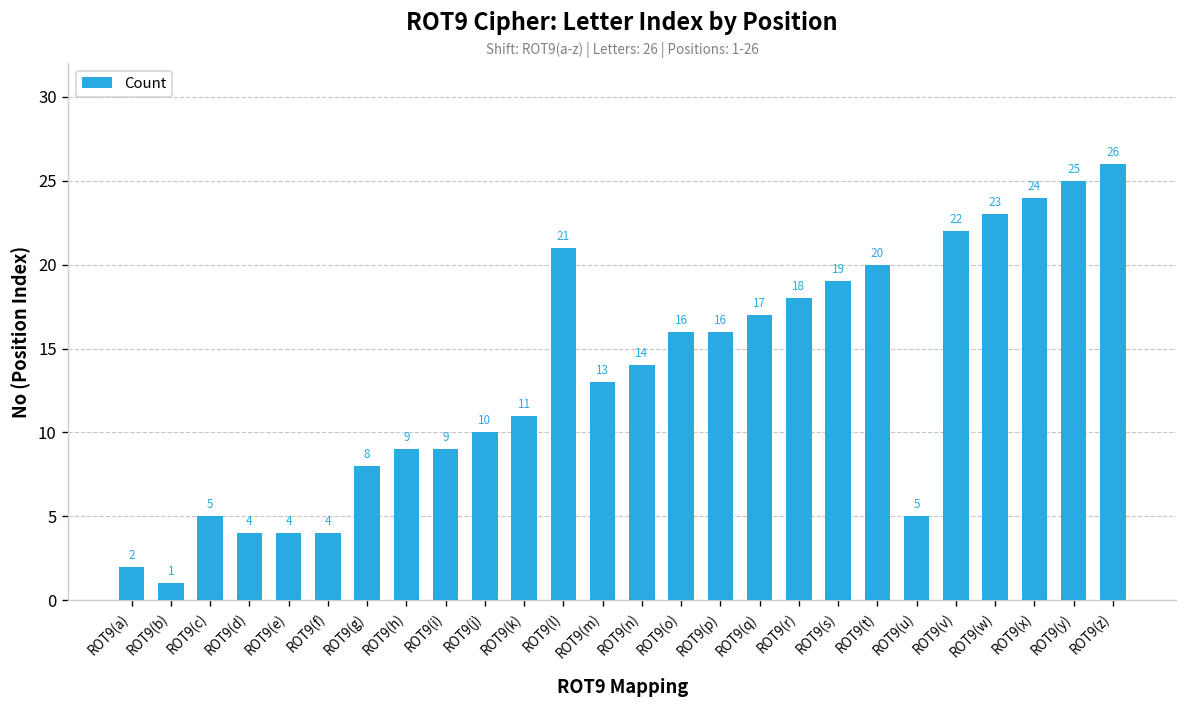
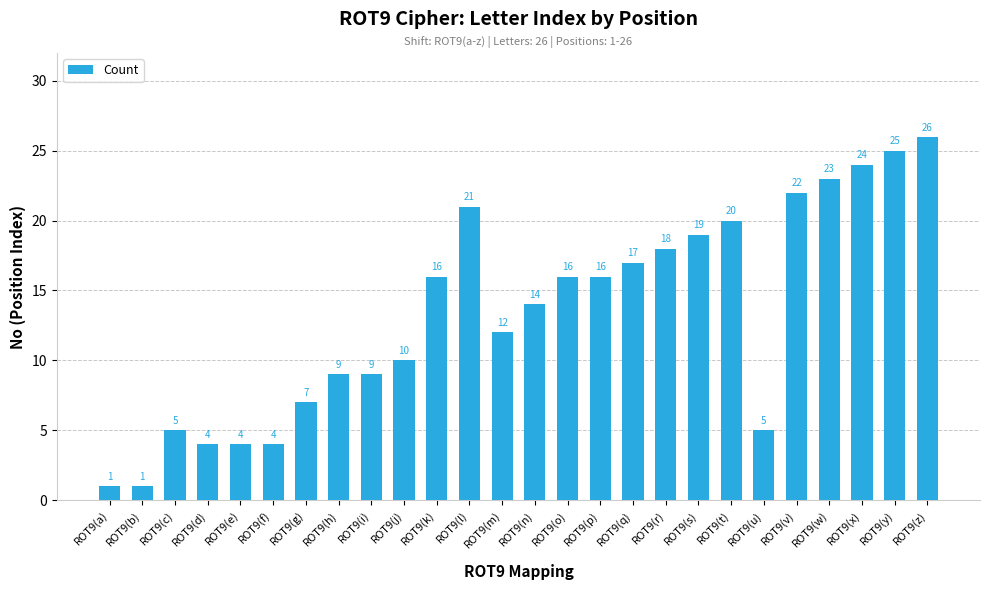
ROT9(a): 2 -> 1
ROT9(g): 8 -> 7
ROT9(k): 11 -> 16
ROT9(m): 13 -> 12
